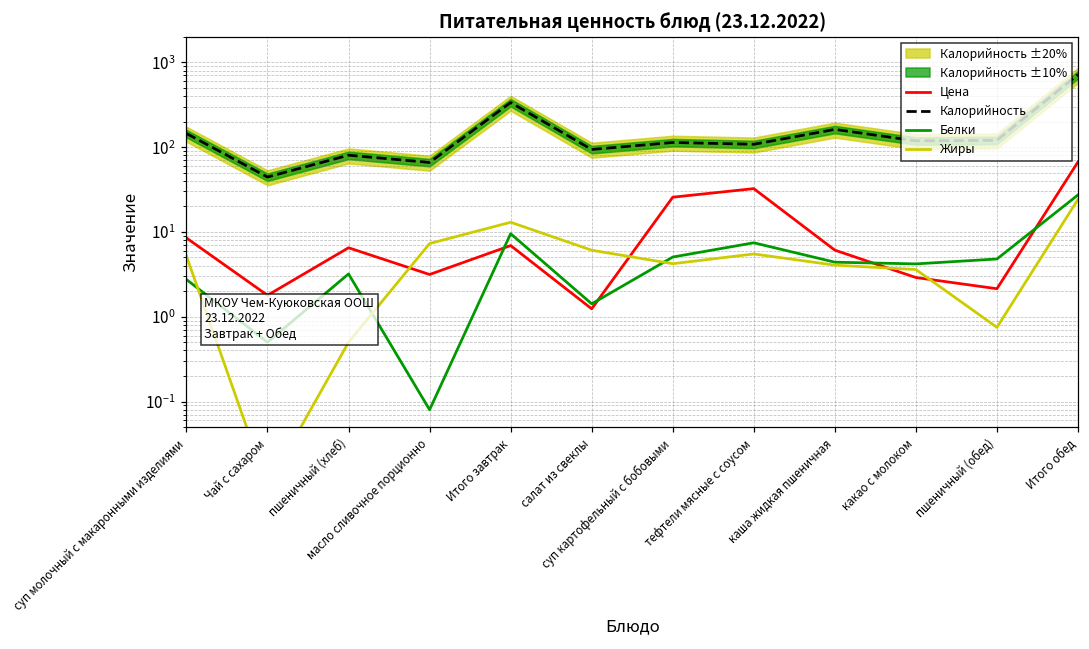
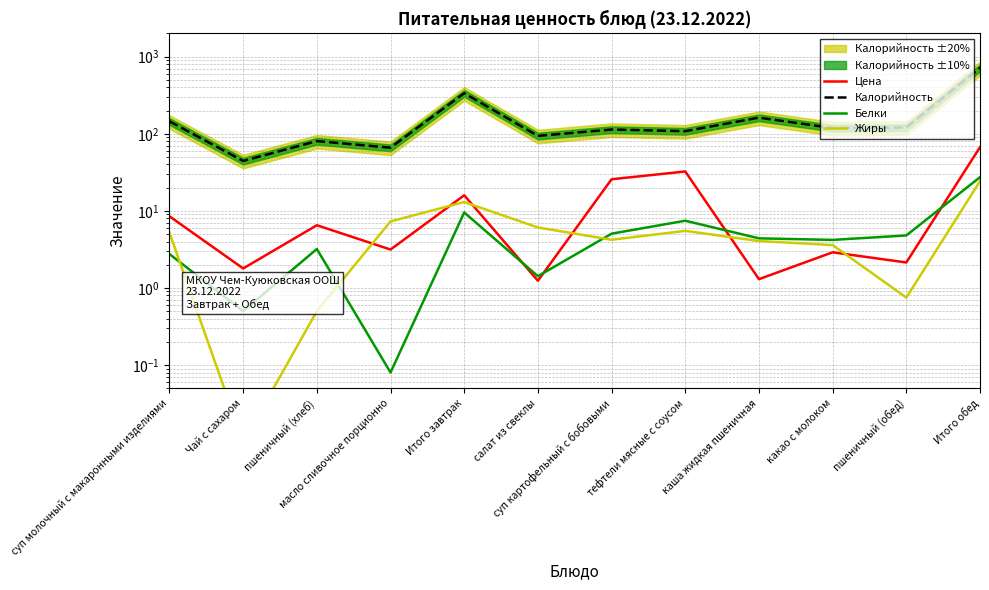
Цена, Итого завтрак: 7 -> 16
Цена, каша жидкая пшеничная: 6 -> 1.3
